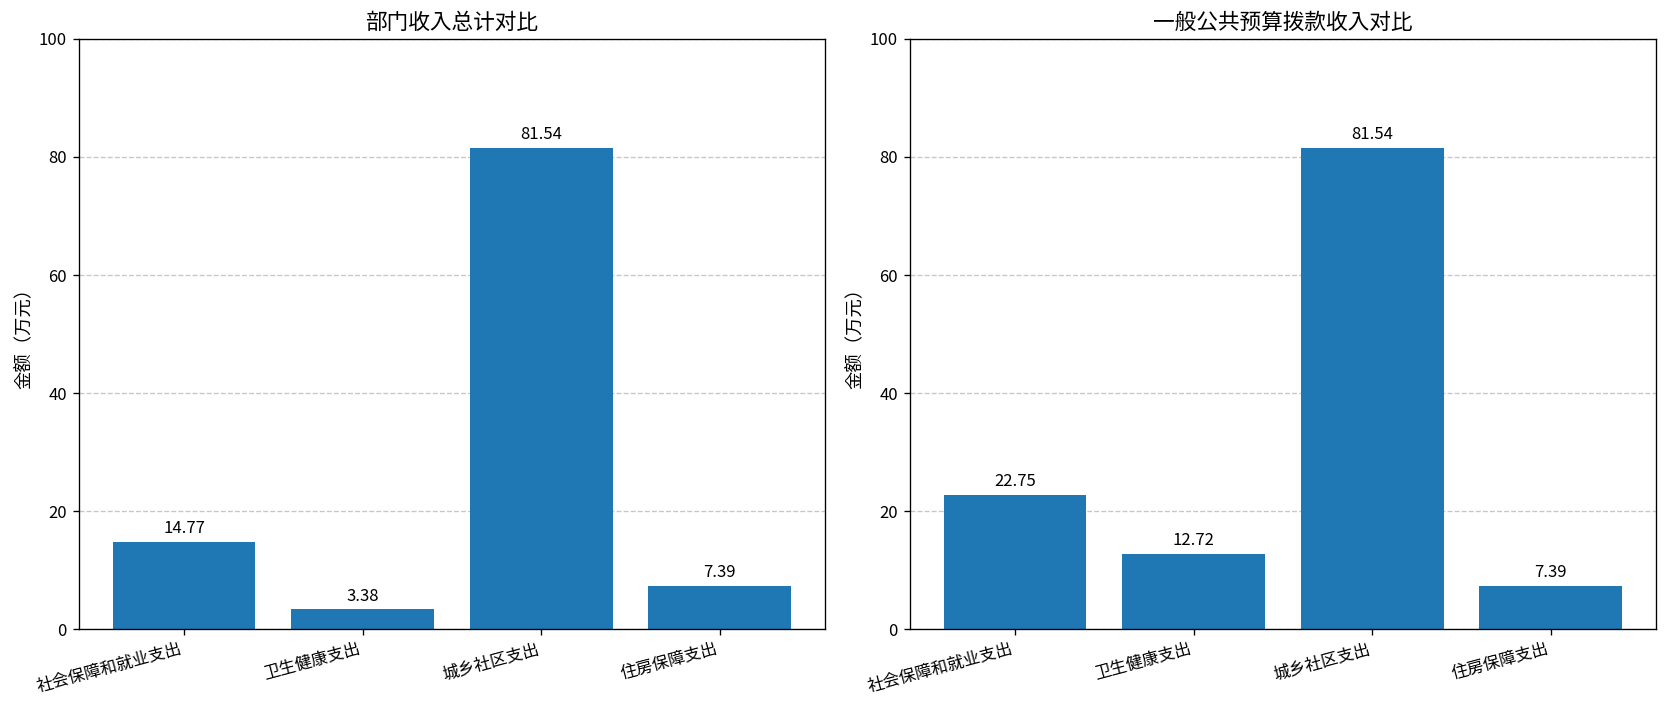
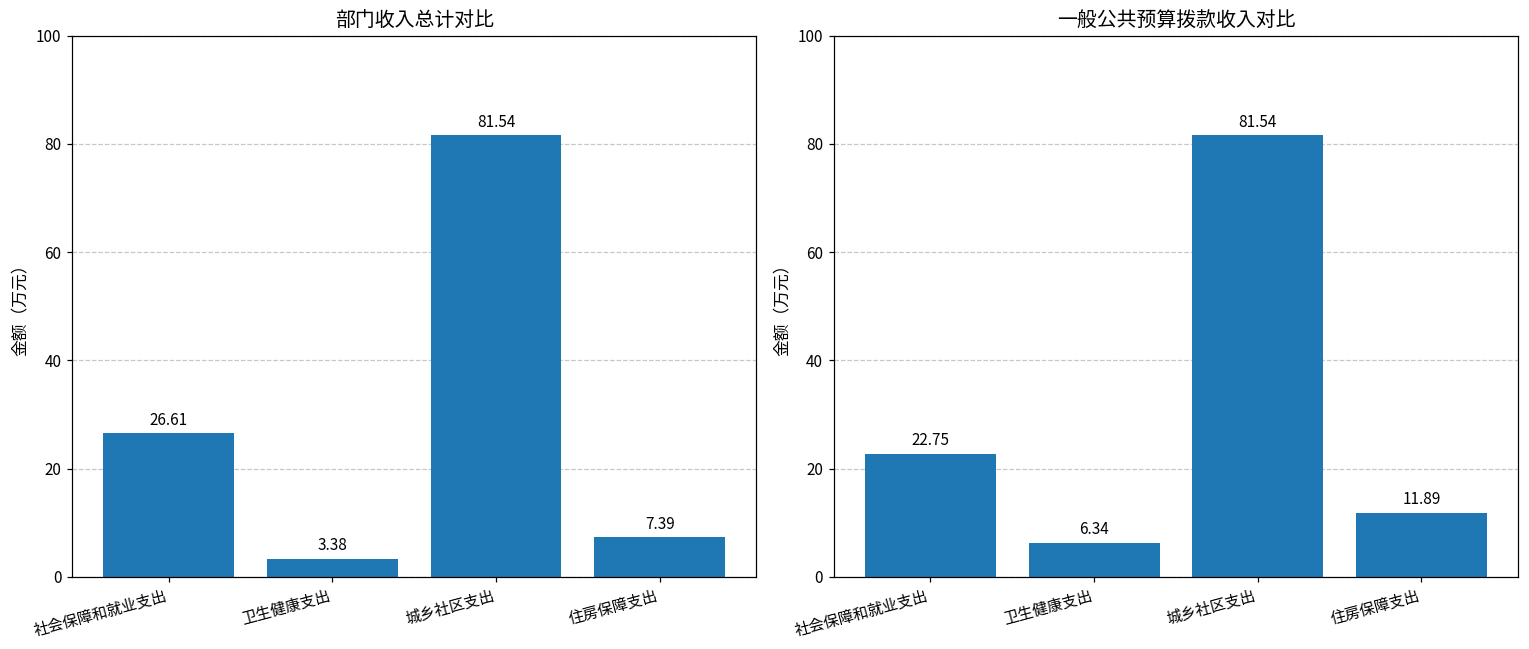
部门收入总计对比, 社会保障和就业支出: 14.77 -> 26.61
一般公共预算拨款收入对比, 卫生健康支出: 12.72 -> 6.34
一般公共预算拨款收入对比, 住房保障支出: 7.39 -> 11.89
